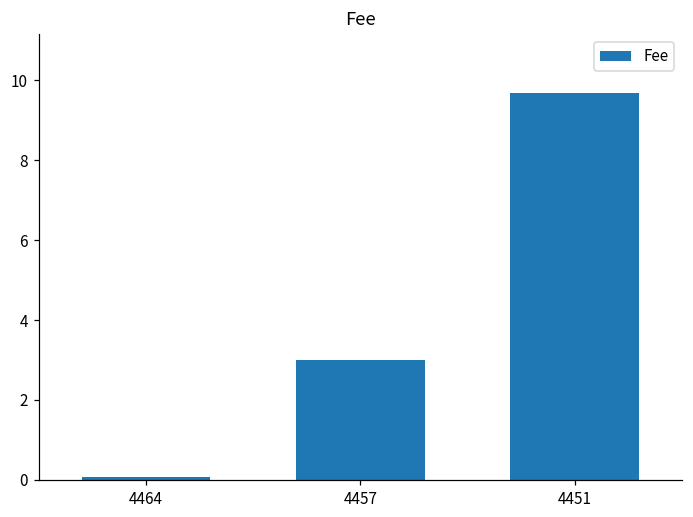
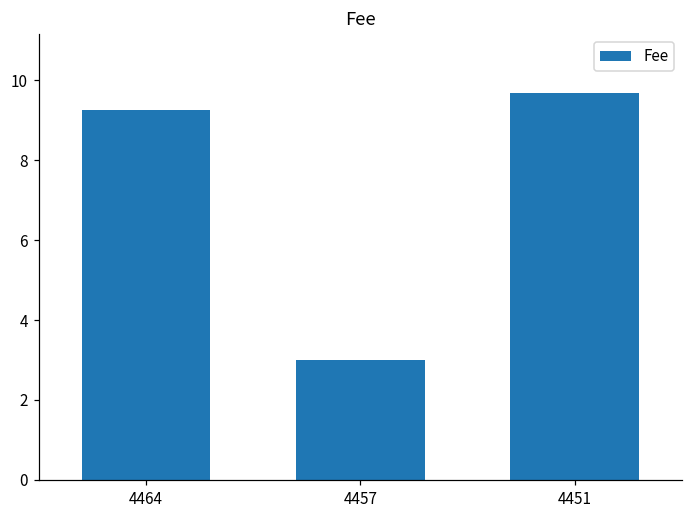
4464: 0.1 -> 9.3
